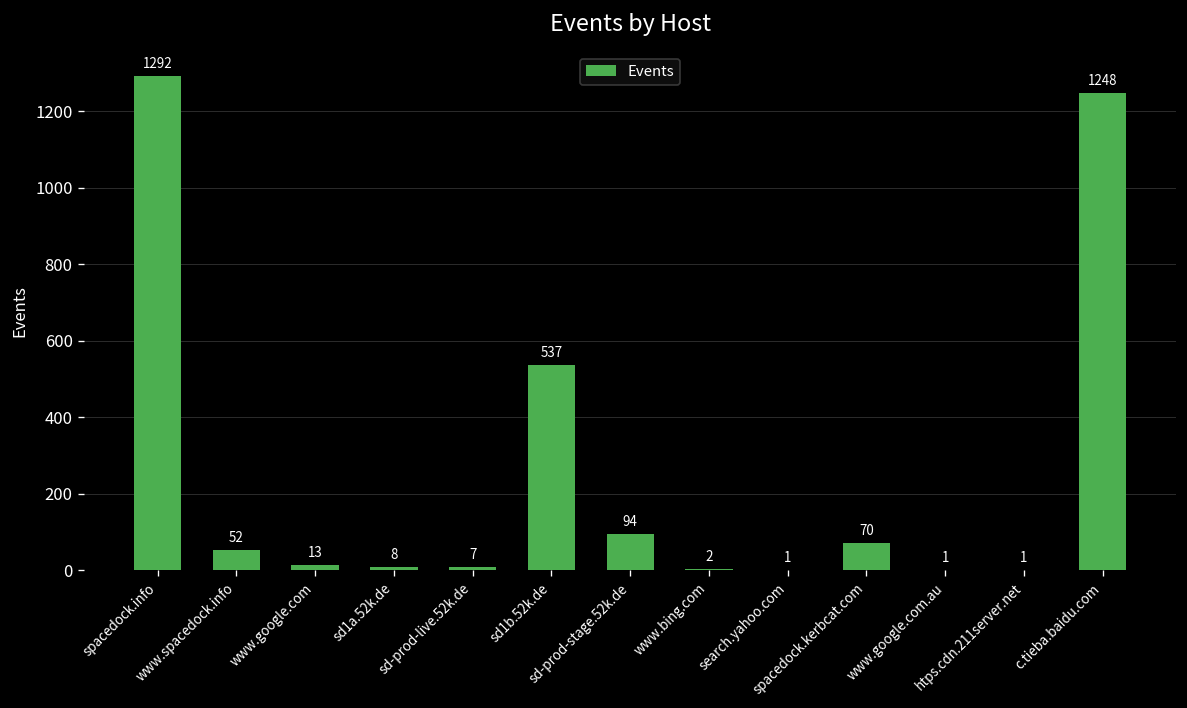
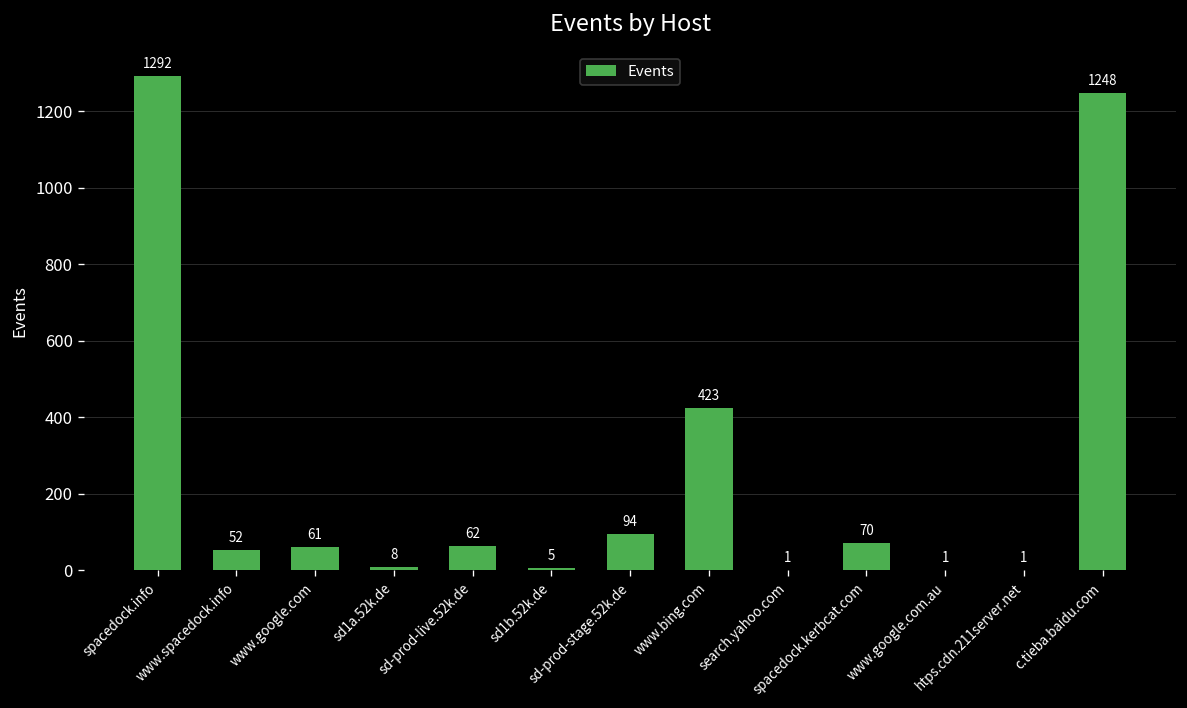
www.google.com: 13 -> 61
sd-prod-live.52k.de: 7 -> 62
sd1b.52k.de: 537 -> 5
www.bing.com: 2 -> 423
